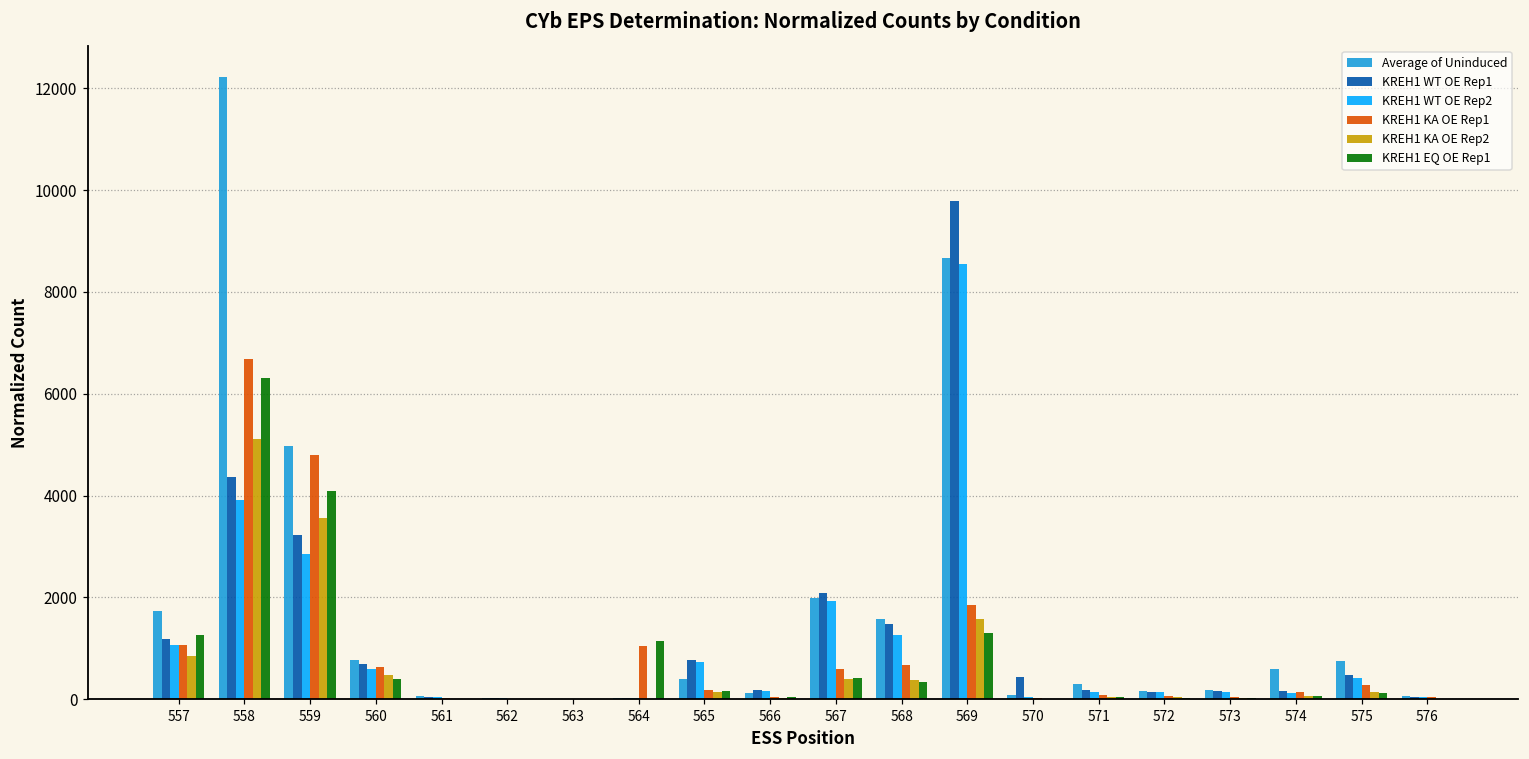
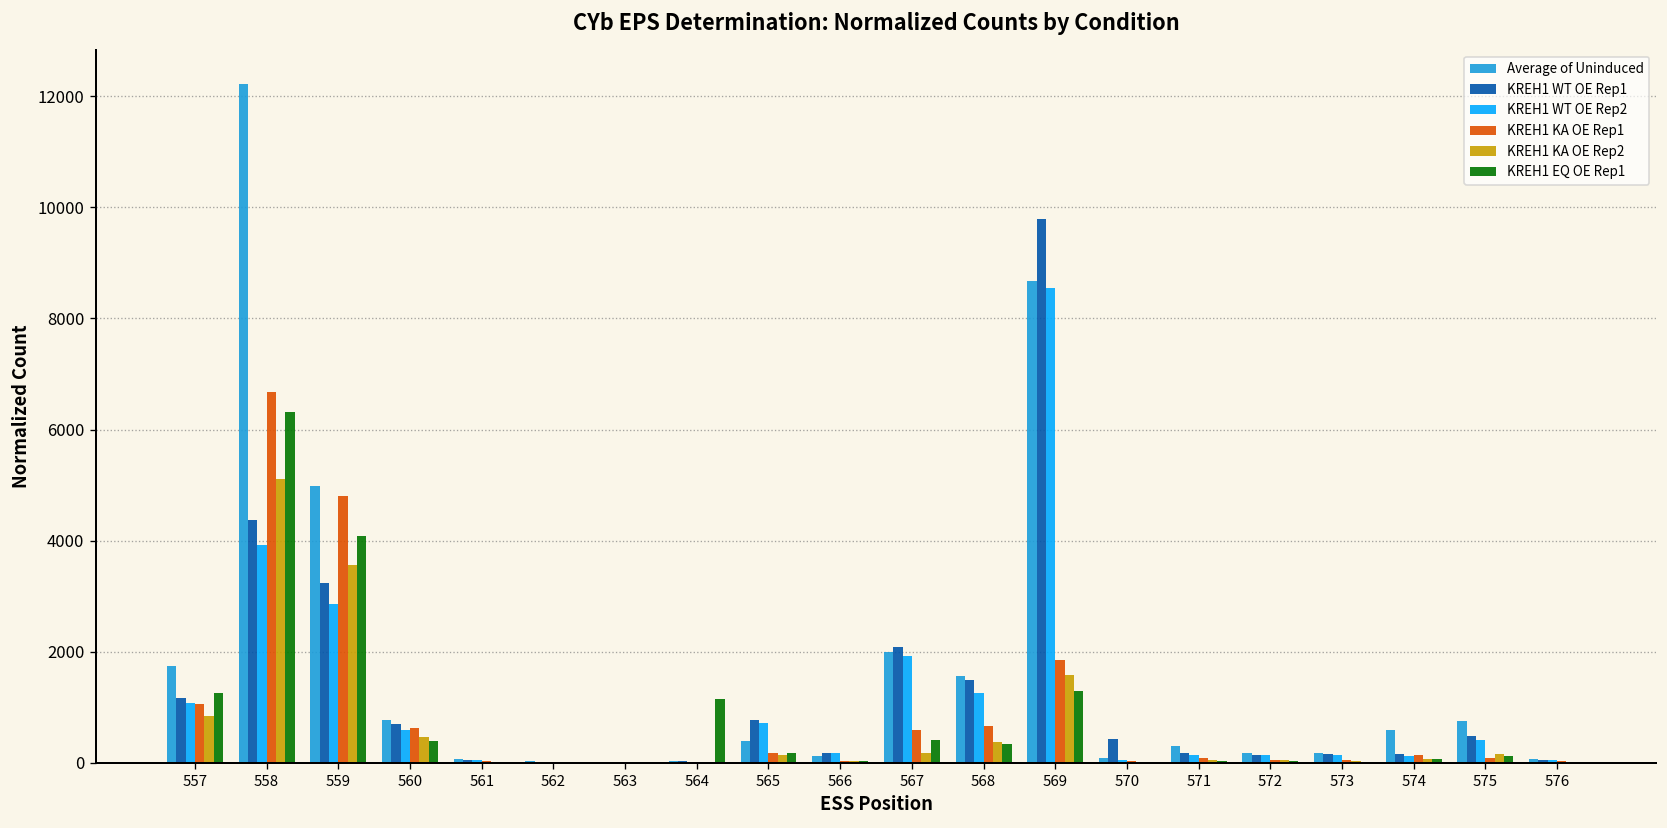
KREH1 KA OE Rep1, 564: 1100 -> 0
KREH1 KA OE Rep2, 567: 400 -> 200
KREH1 KA OE Rep1, 575: 300 -> 100
